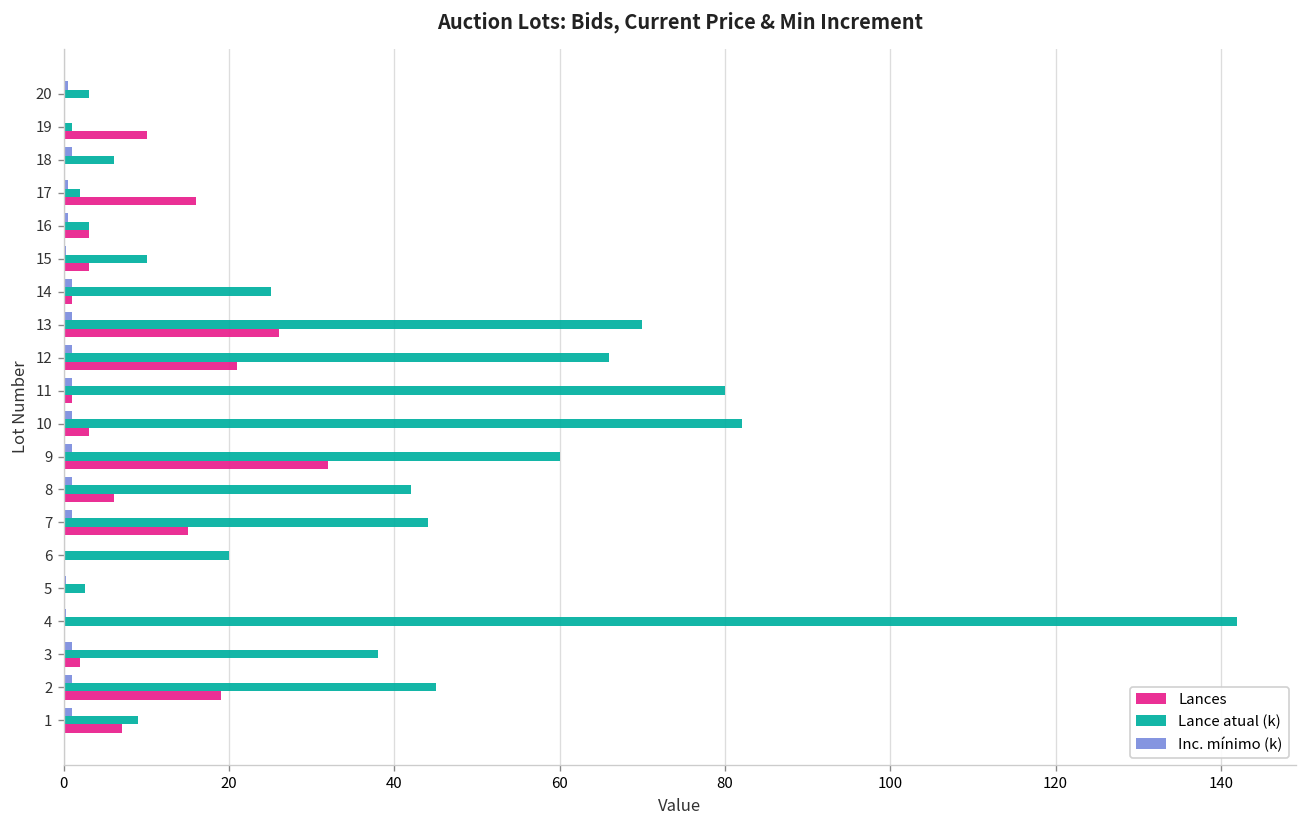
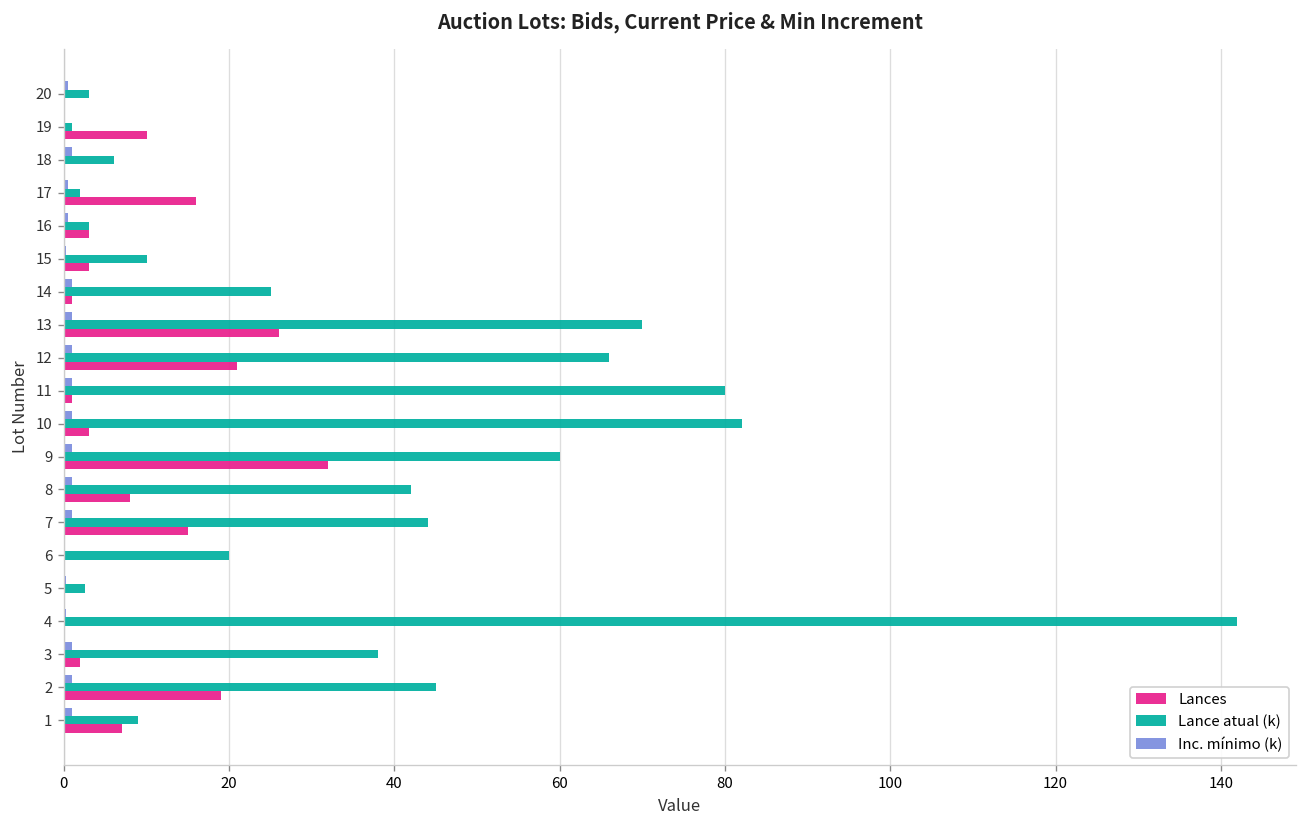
Lances, 8: 6 -> 8
